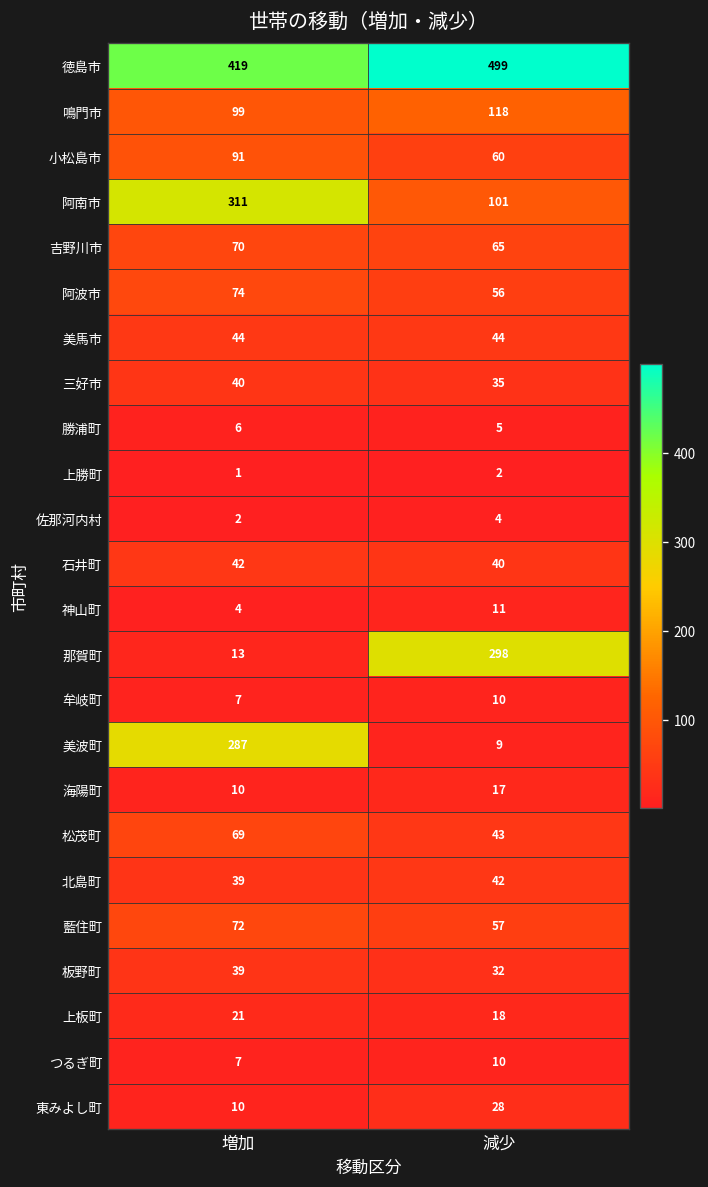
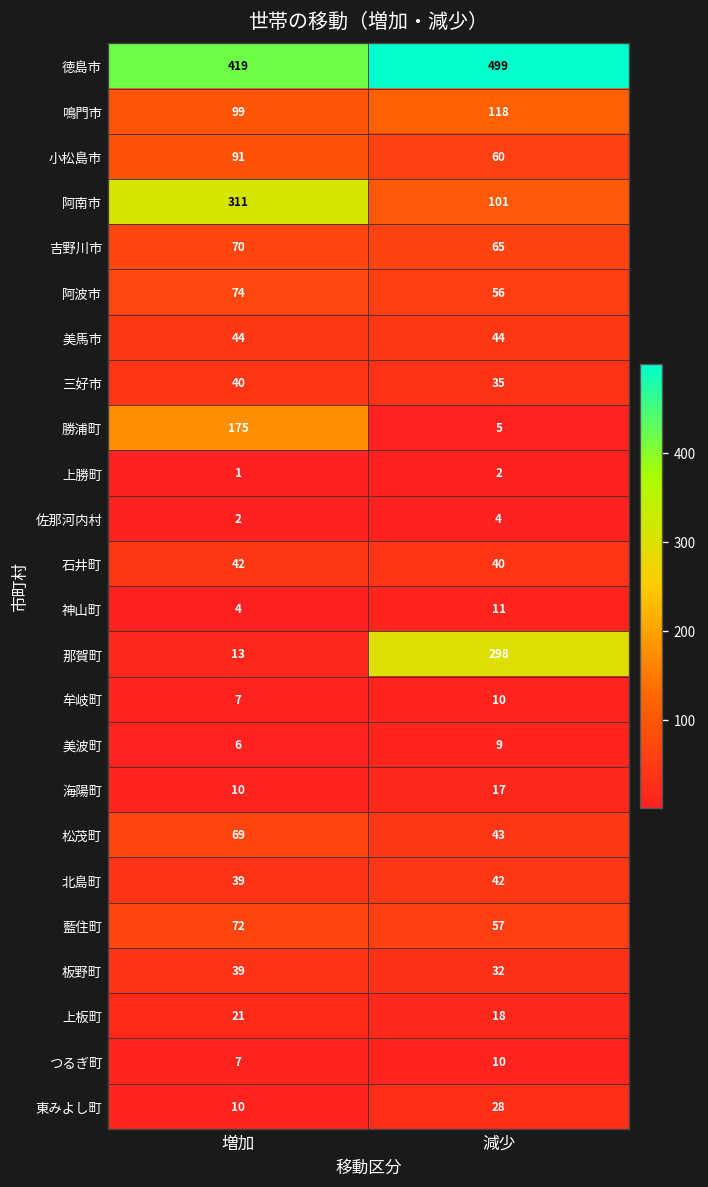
勝浦町, 増加: 6 -> 175
美波町, 増加: 287 -> 6
